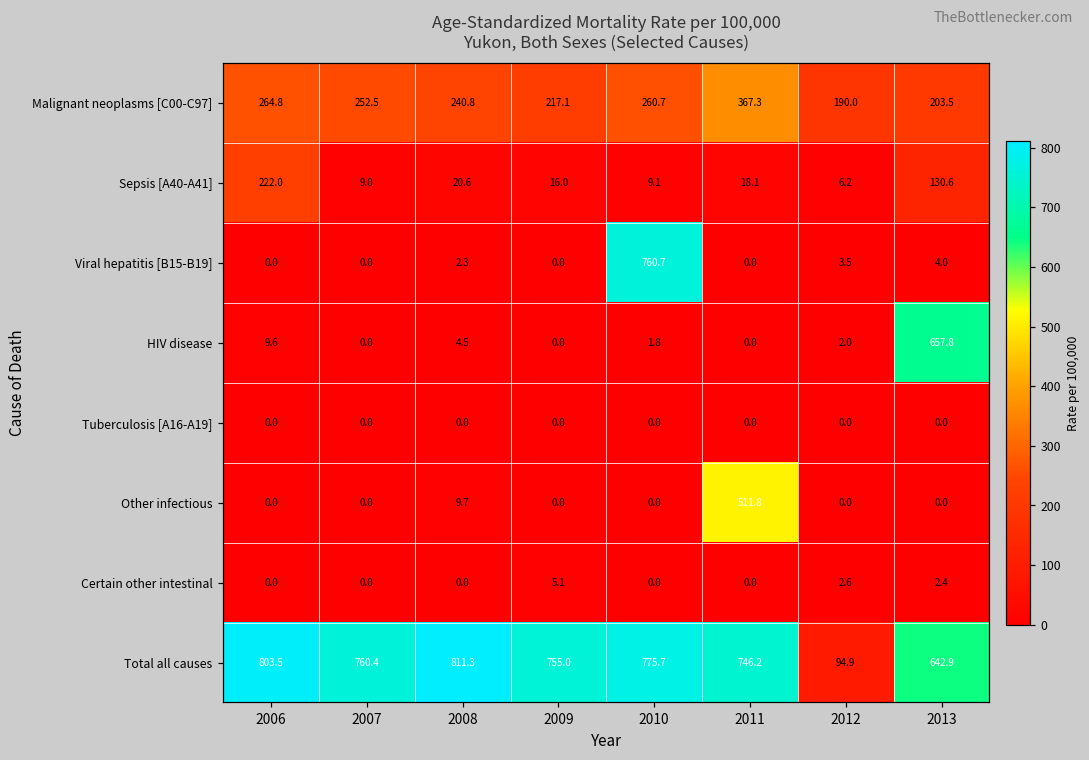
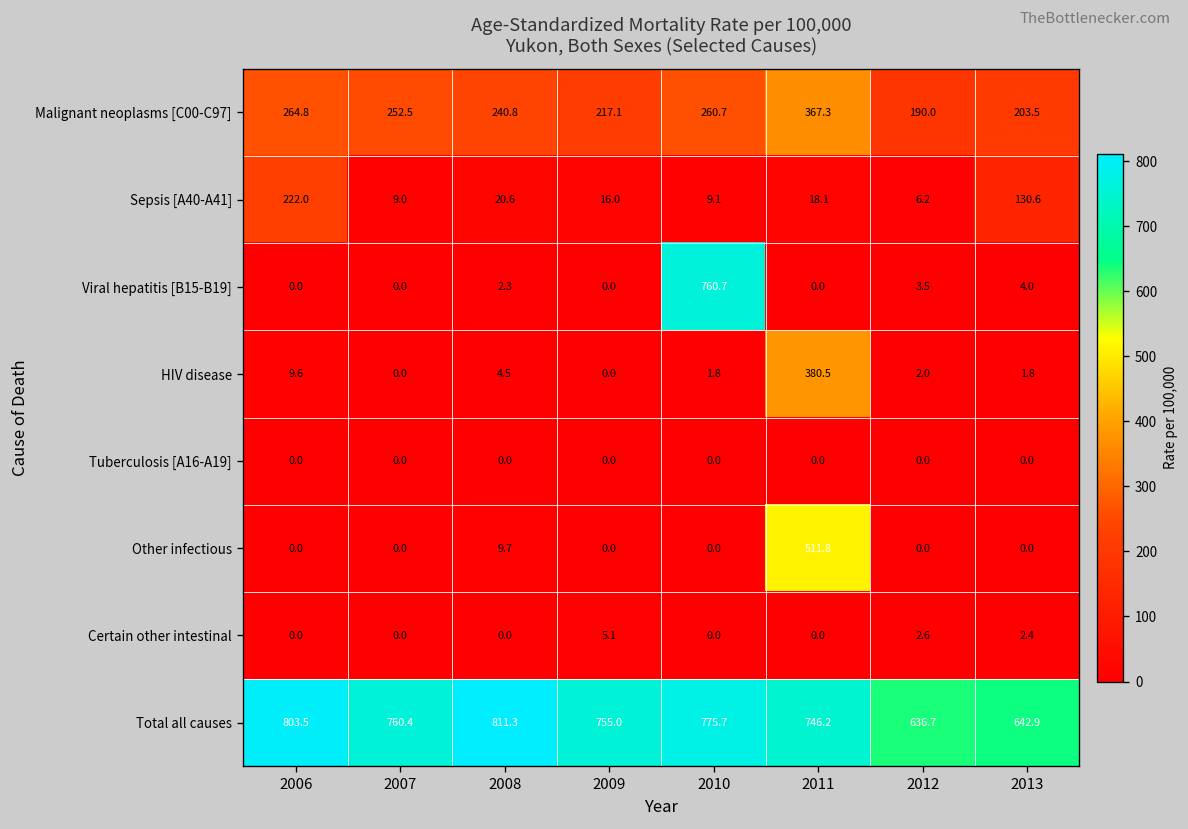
HIV disease, 2011: 0.0 -> 380.5
HIV disease, 2013: 657.8 -> 1.8
Total all causes, 2012: 94.9 -> 636.7
